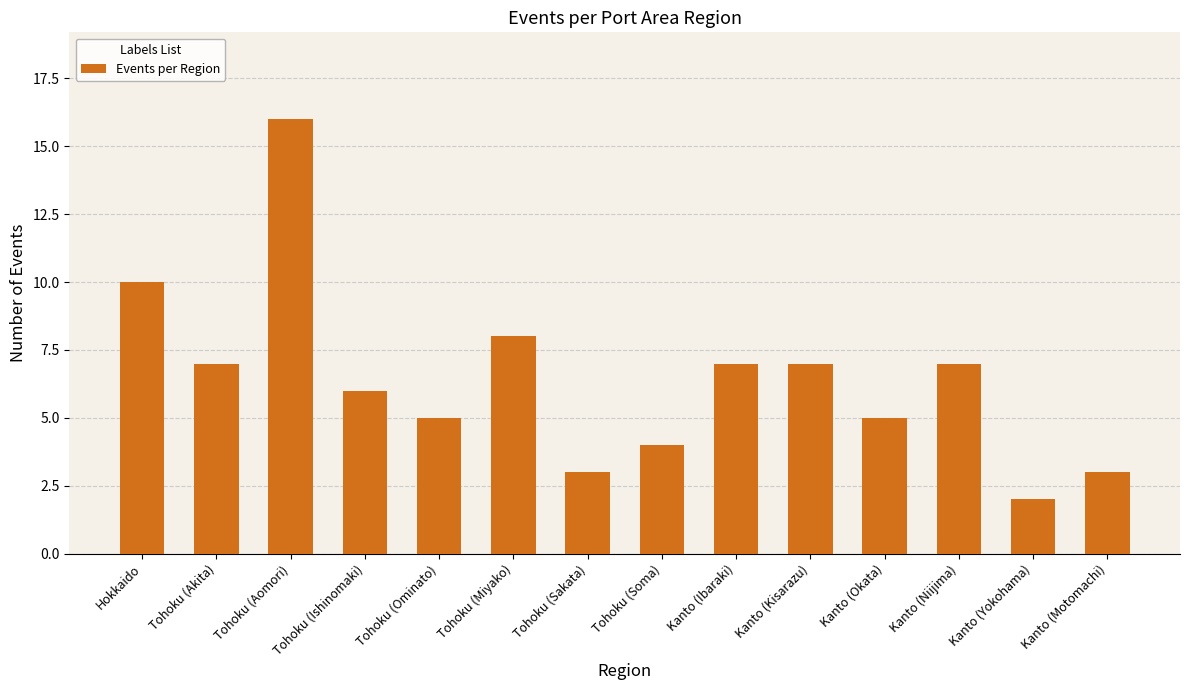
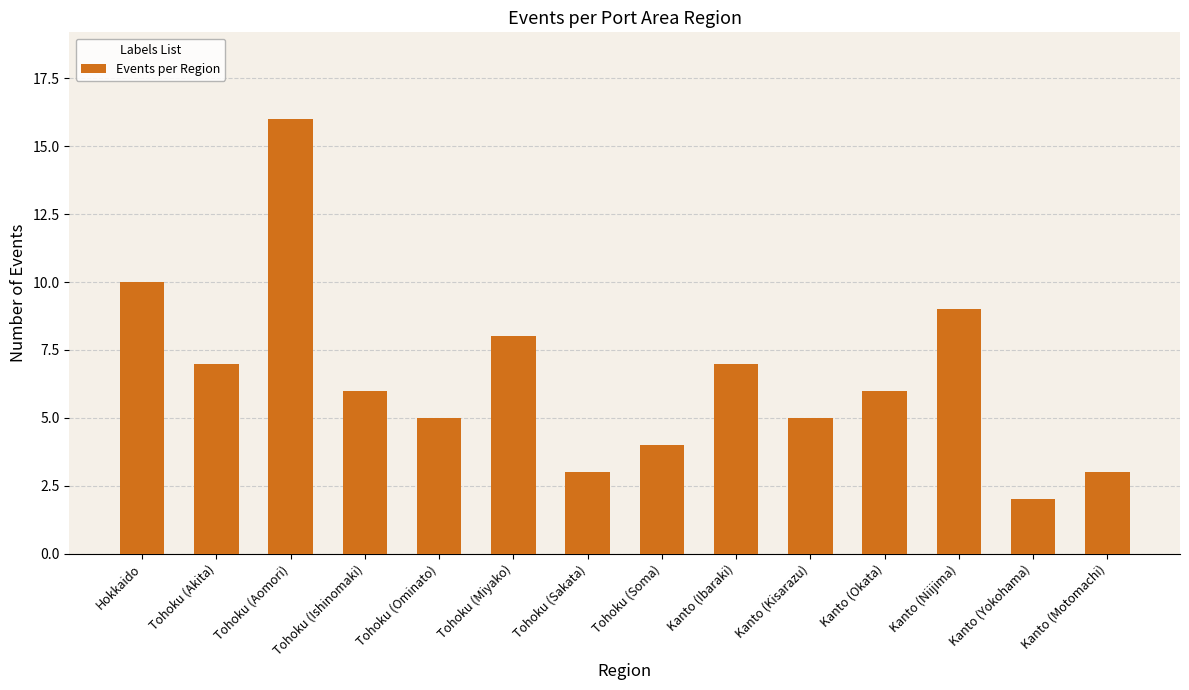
Kanto (Kisarazu): 7 -> 5
Kanto (Okata): 5 -> 6
Kanto (Niijima): 7 -> 9
